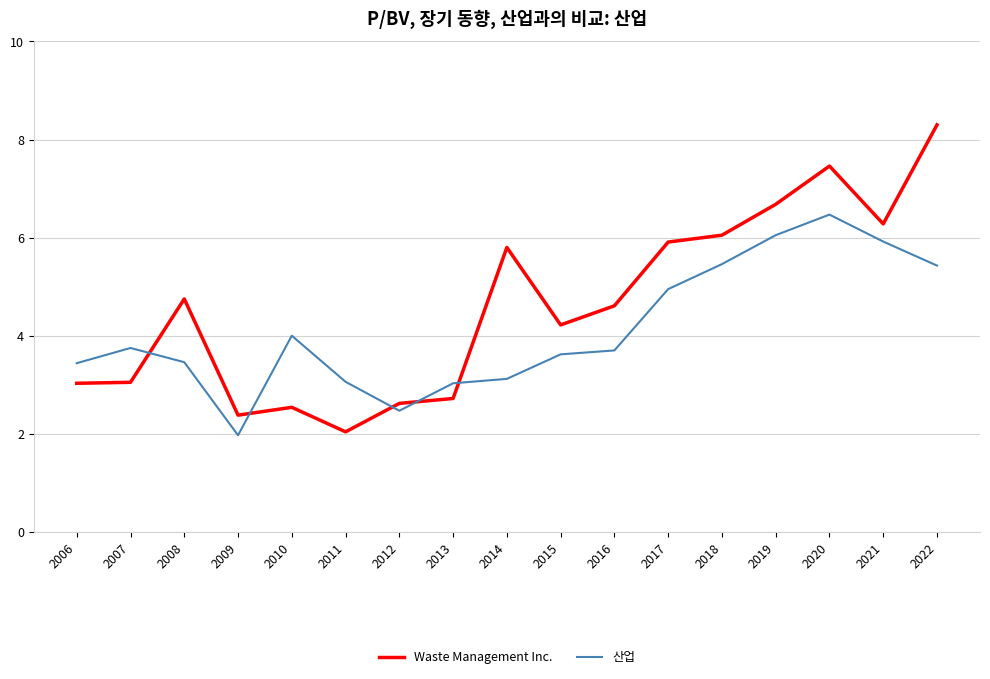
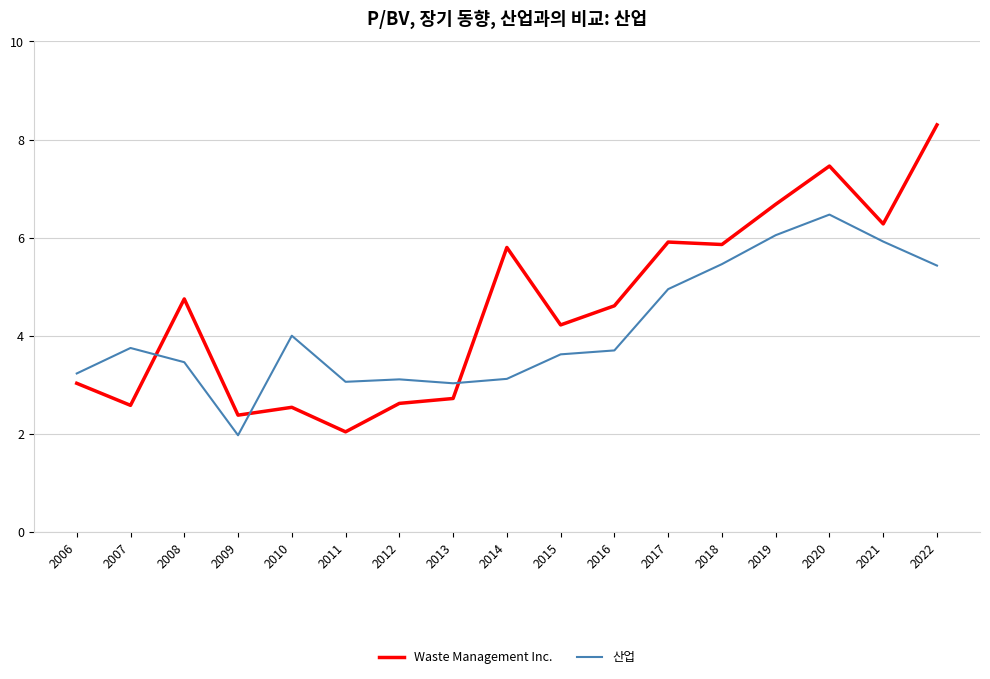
산업, 2006: 3.4 -> 3.2
Waste Management Inc., 2007: 3.1 -> 2.6
산업, 2012: 2.5 -> 3.1
Waste Management Inc., 2018: 6.1 -> 5.9
